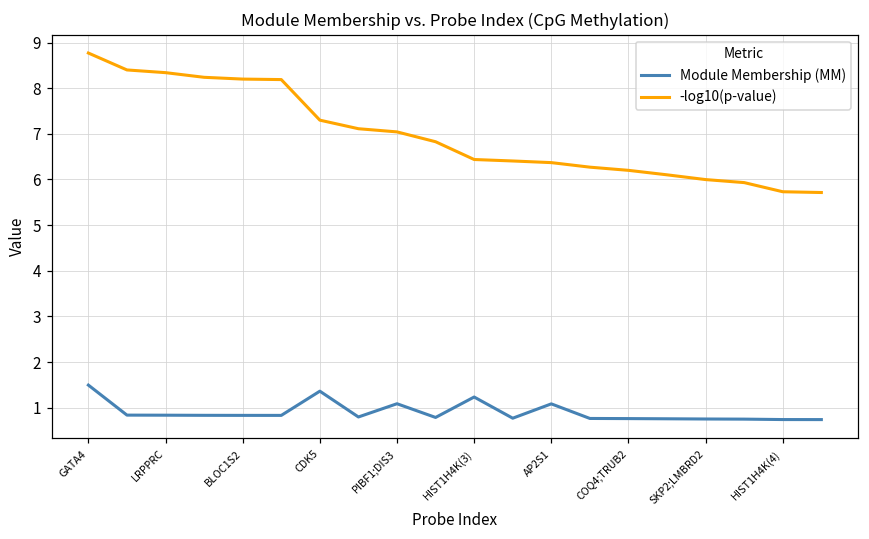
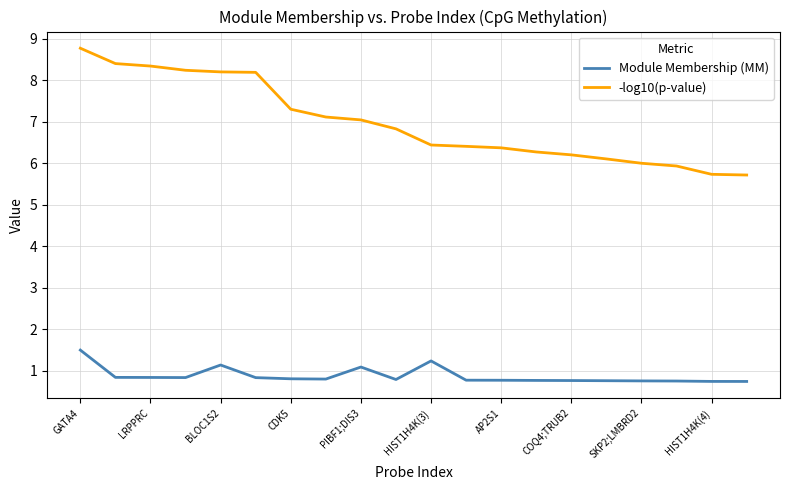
Module Membership (MM), BLOC1S2: 0.8 -> 1.1
Module Membership (MM), CDK5: 1.4 -> 0.8
Module Membership (MM), AP2S1: 1.1 -> 0.8
